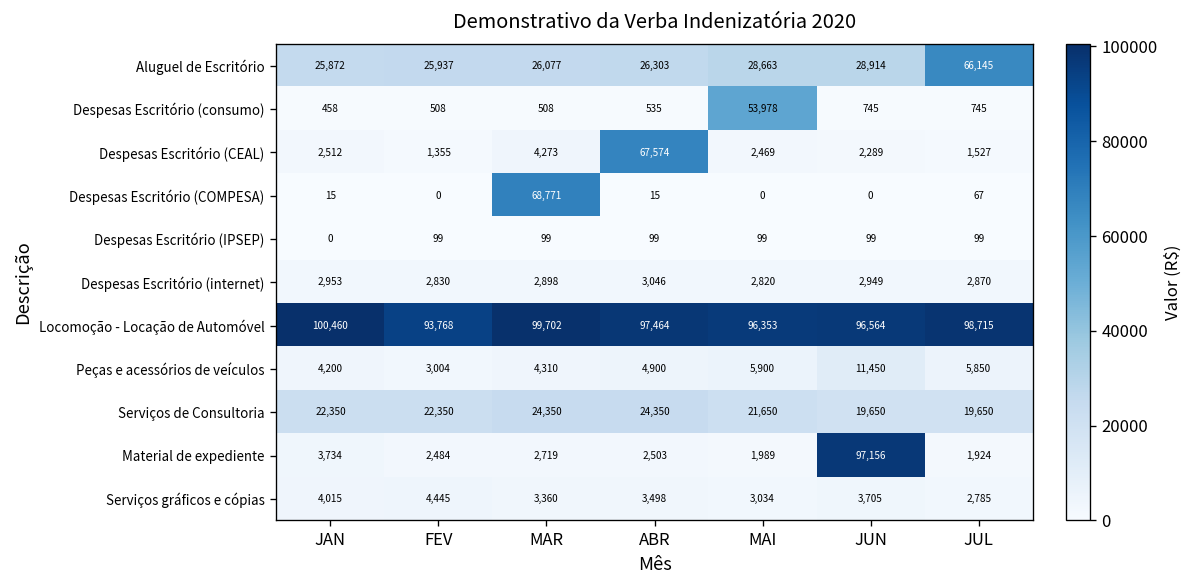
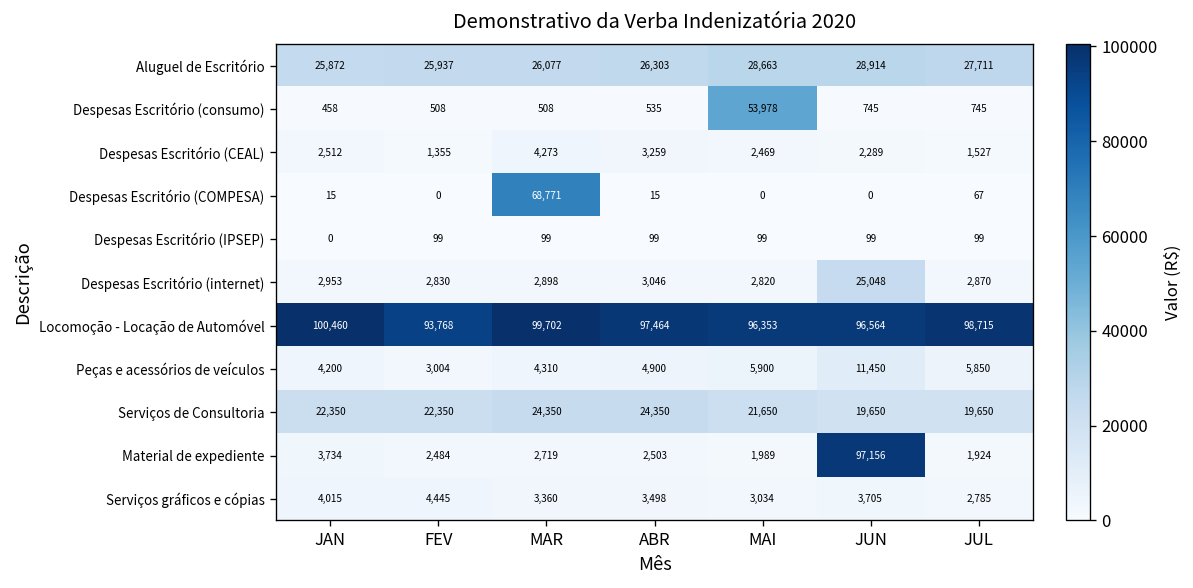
Aluguel de Escritório, JUL: 66,145 -> 27,711
Despesas Escritório (CEAL), ABR: 67,574 -> 3,259
Despesas Escritório (internet), JUN: 2,949 -> 25,048
